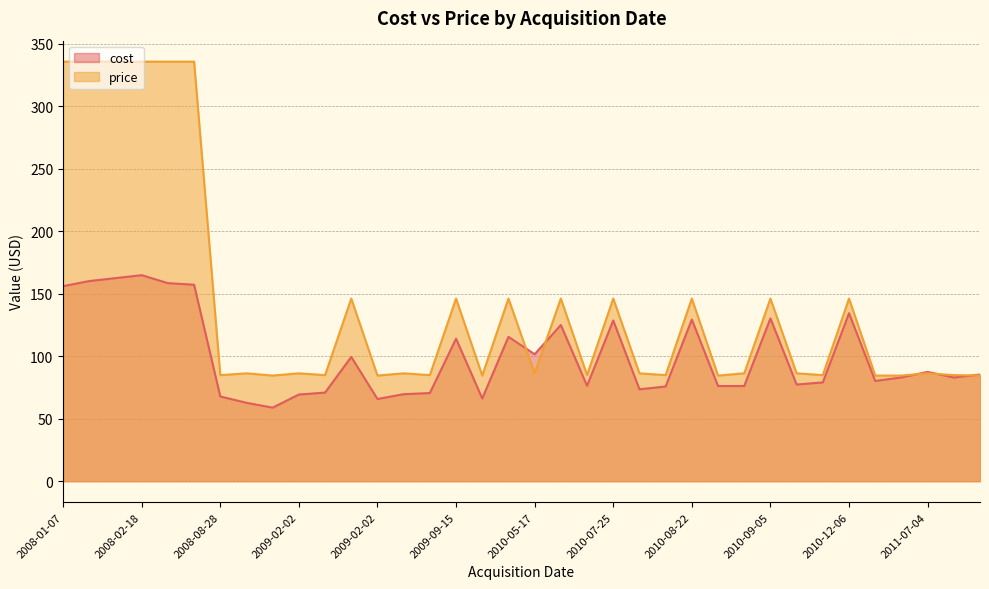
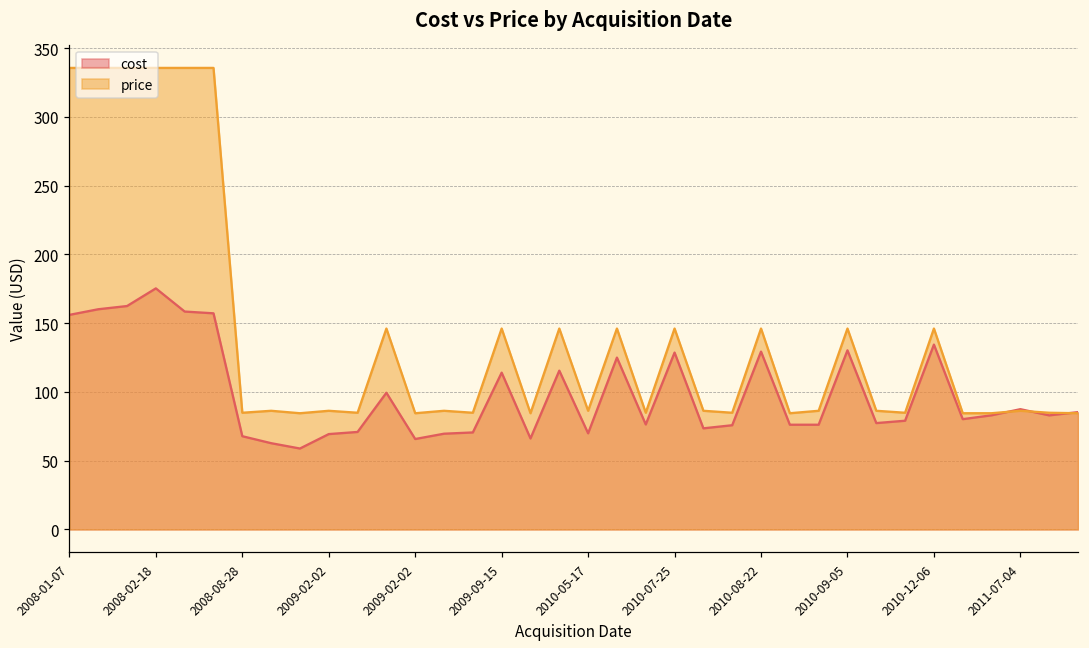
cost, 2008-02-18: 165 -> 175
cost, 2010-05-17: 102 -> 70
